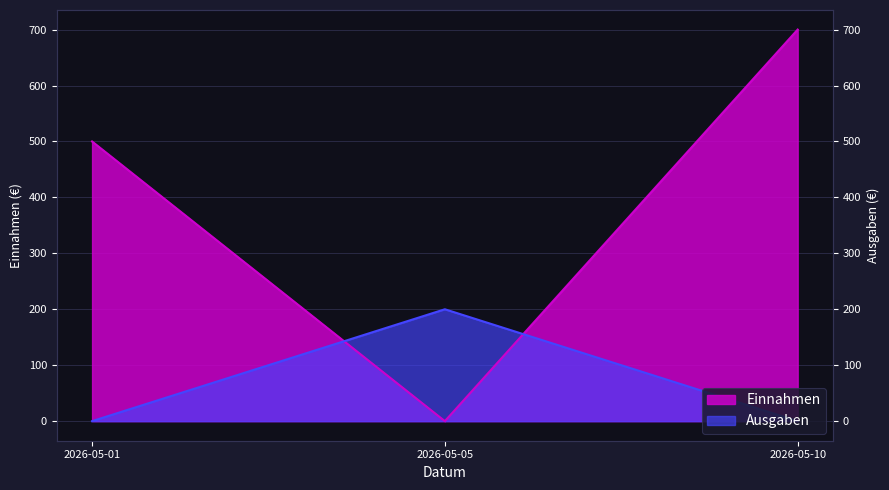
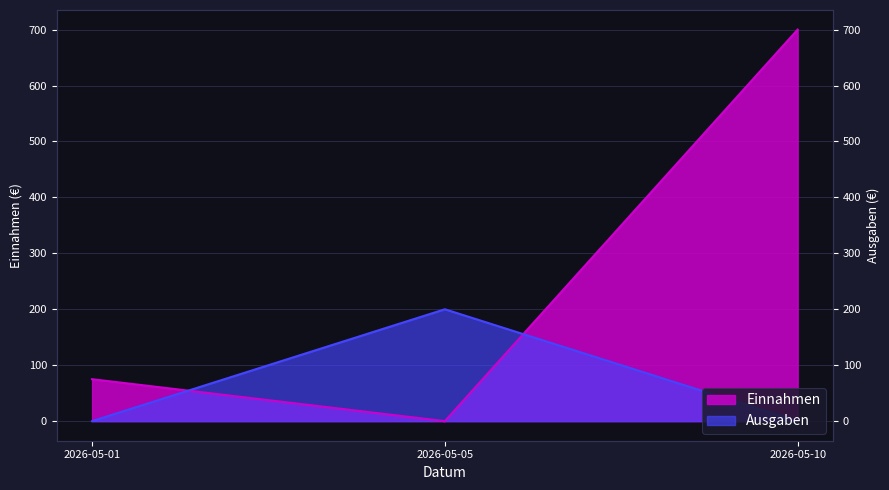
Einnahmen, 2026-05-01: 500 -> 80
